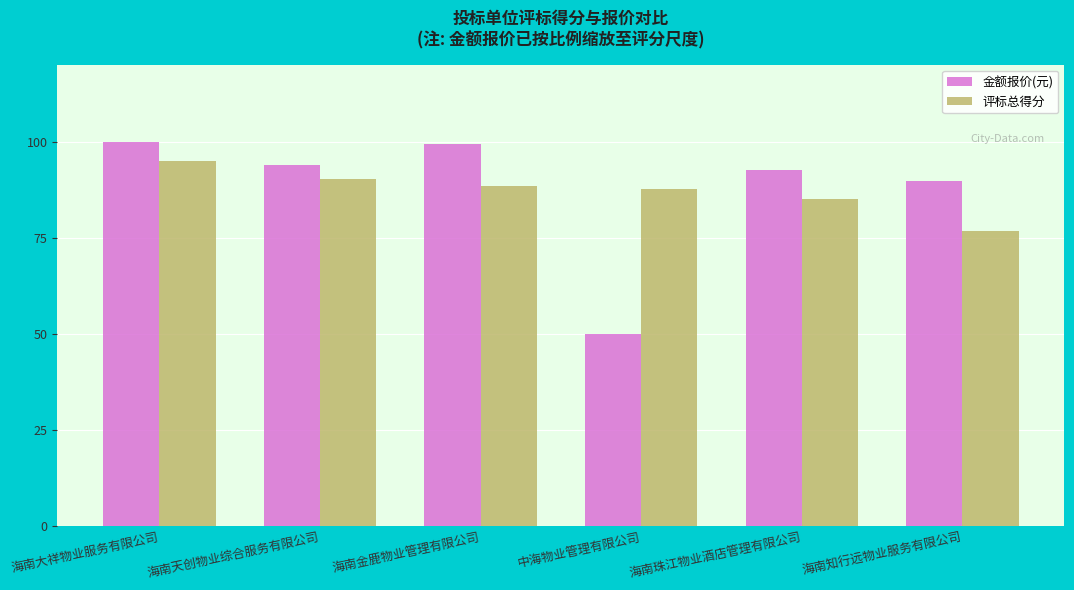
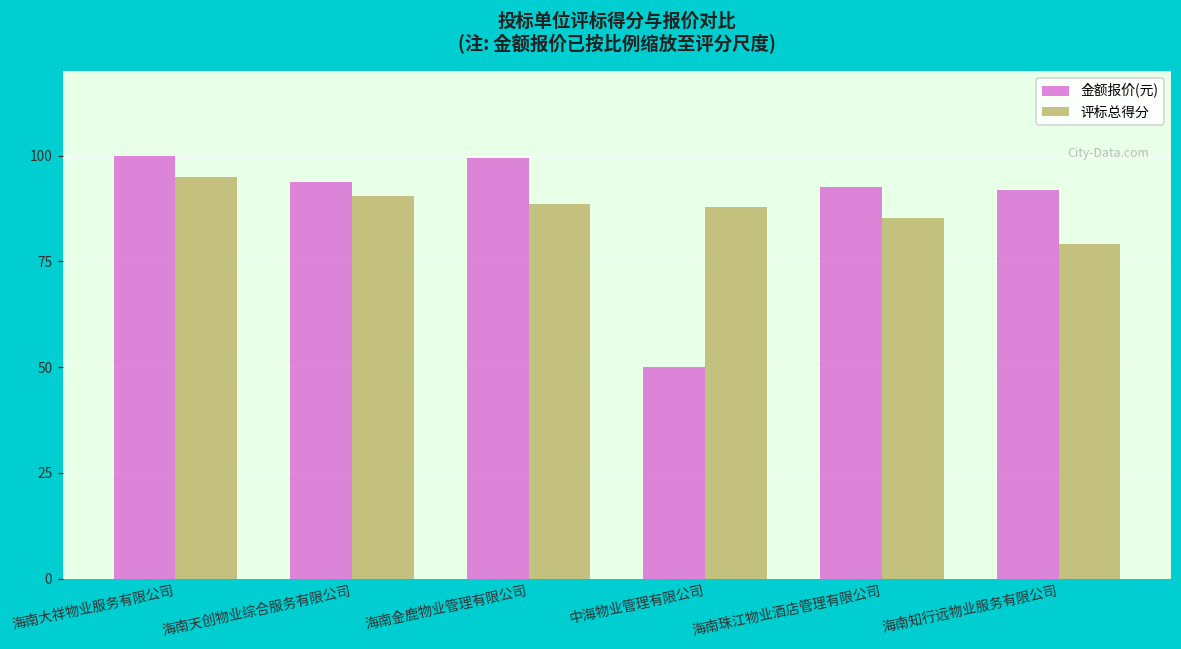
金额报价(元), 海南知行远物业服务有限公司: 90 -> 92
评标总得分, 海南知行远物业服务有限公司: 77 -> 79
